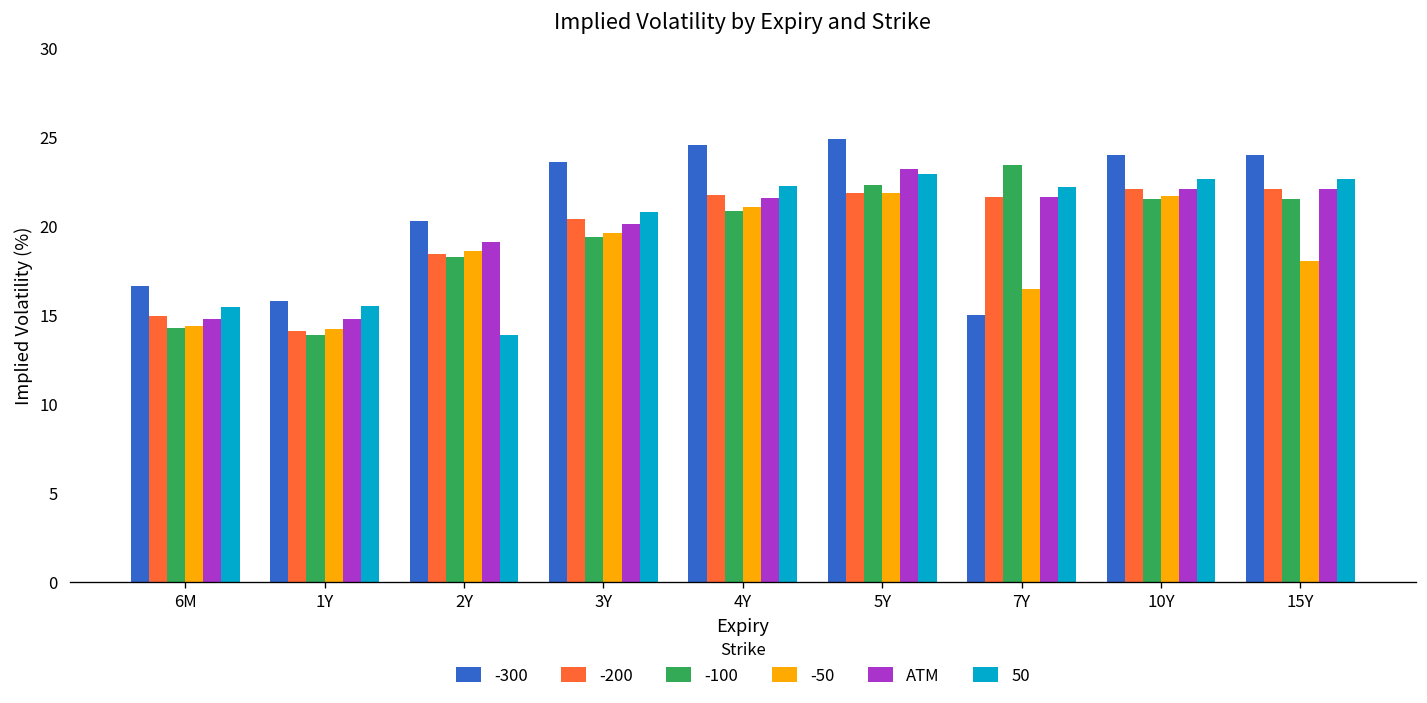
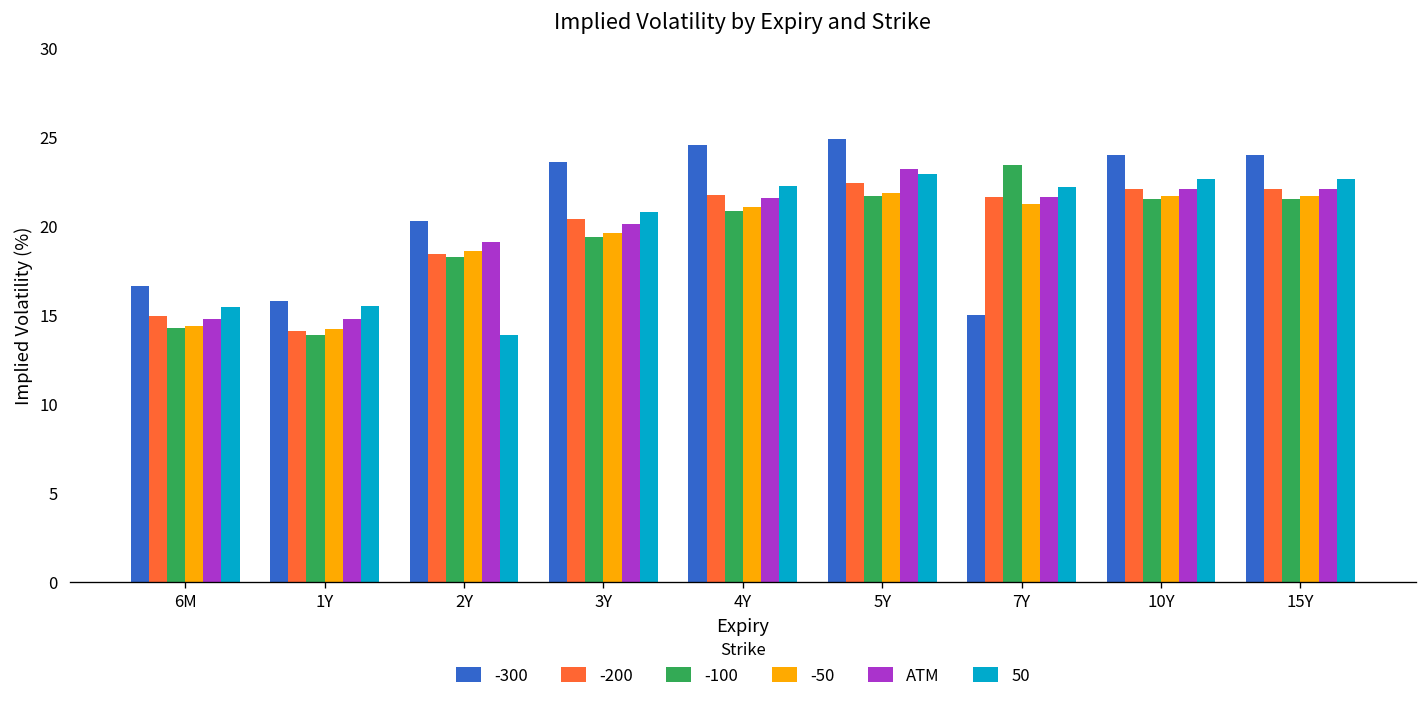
-200, 5Y: 21.8 -> 22.4
-100, 5Y: 22.3 -> 21.7
-50, 7Y: 16.5 -> 21.2
-50, 15Y: 18.1 -> 21.7
